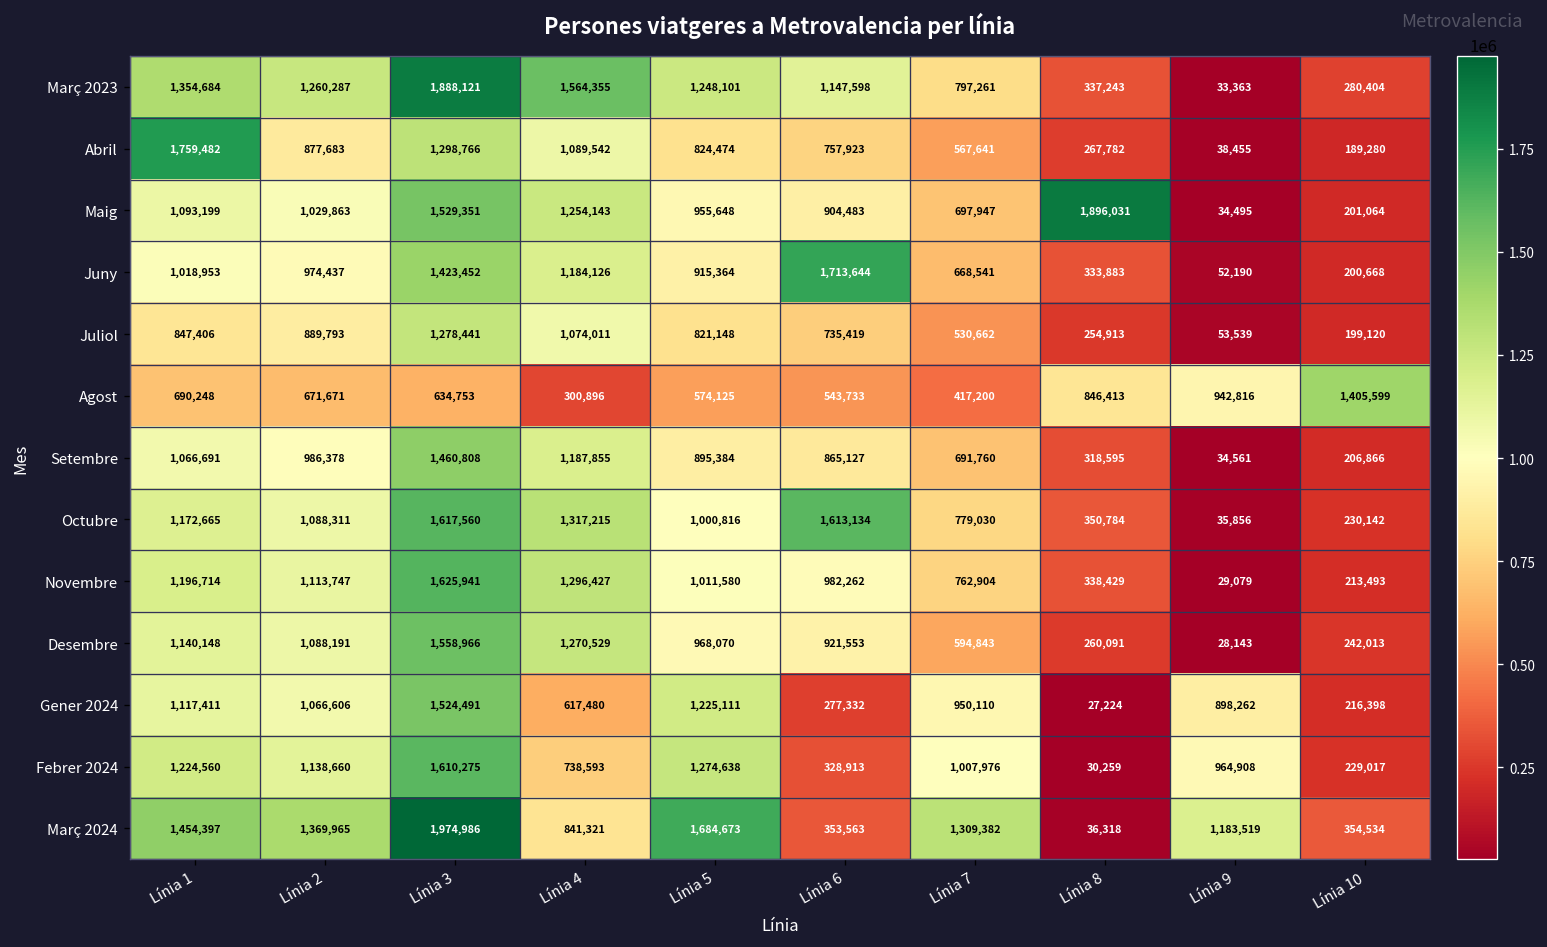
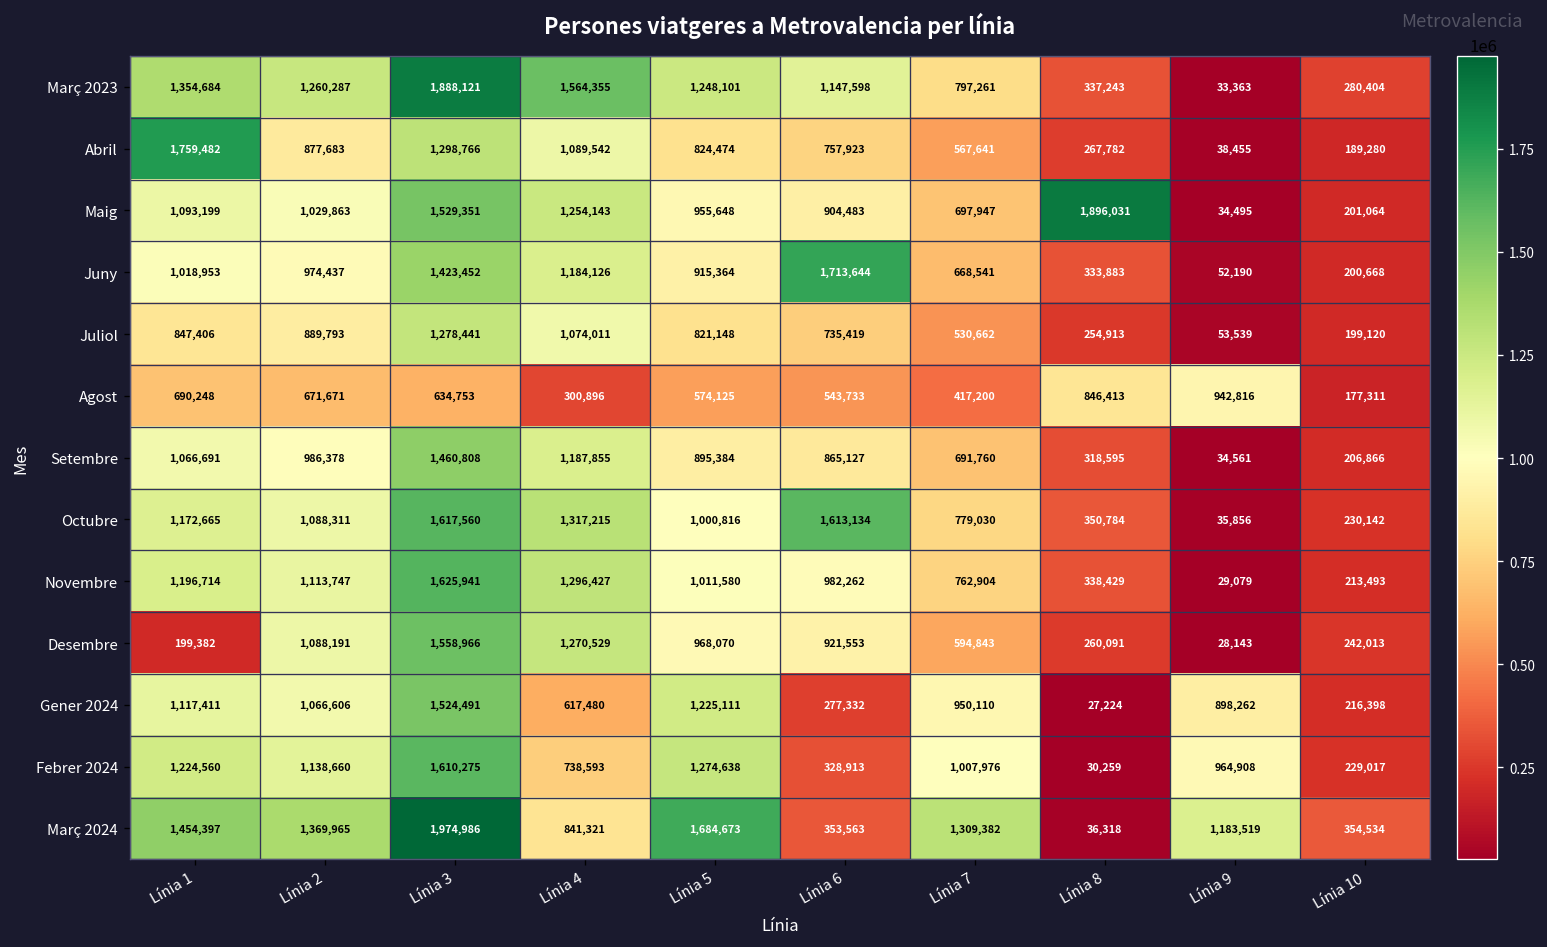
Agost, Línia 10: 1,405,599 -> 177,311
Desembre, Línia 1: 1,140,148 -> 199,382
